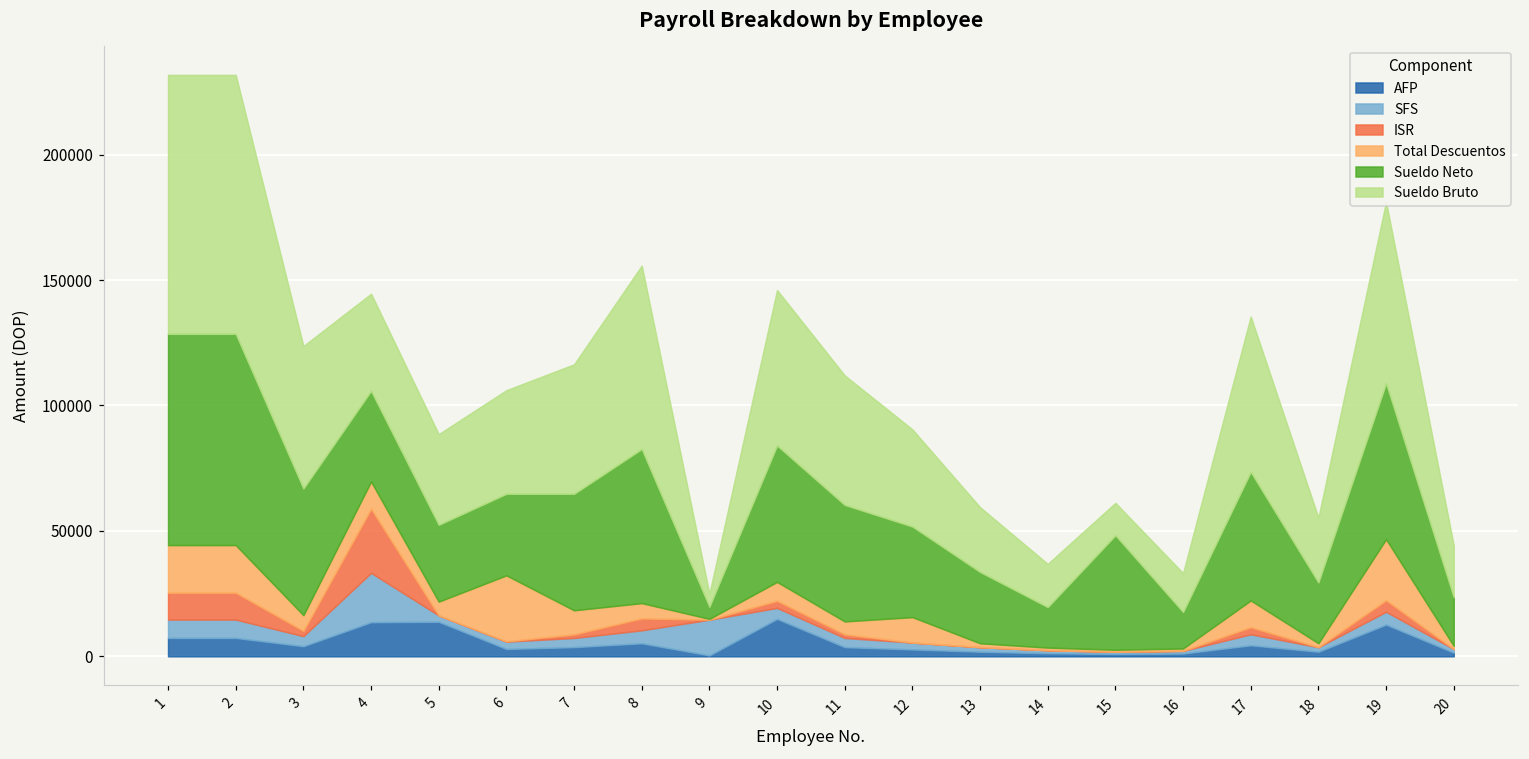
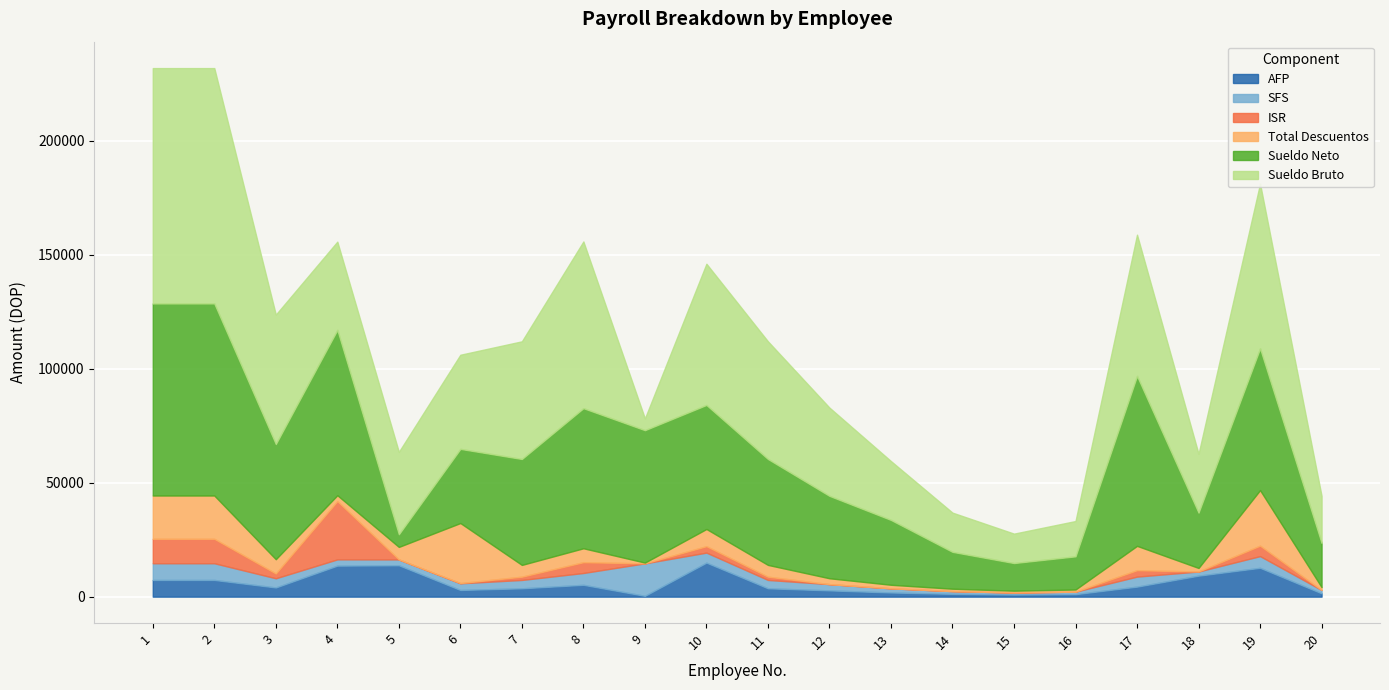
SFS, 4: 20000 -> 3000
Total Descuentos, 4: 11000 -> 3000
Sueldo Neto, 4: 36000 -> 72000
Sueldo Neto, 5: 31000 -> 6000
Total Descuentos, 7: 10000 -> 5000
Sueldo Neto, 9: 5000 -> 58000
Total Descuentos, 12: 10000 -> 3000
Sueldo Neto, 15: 46000 -> 12000
Sueldo Neto, 17: 51000 -> 75000
AFP, 18: 2000 -> 9000
